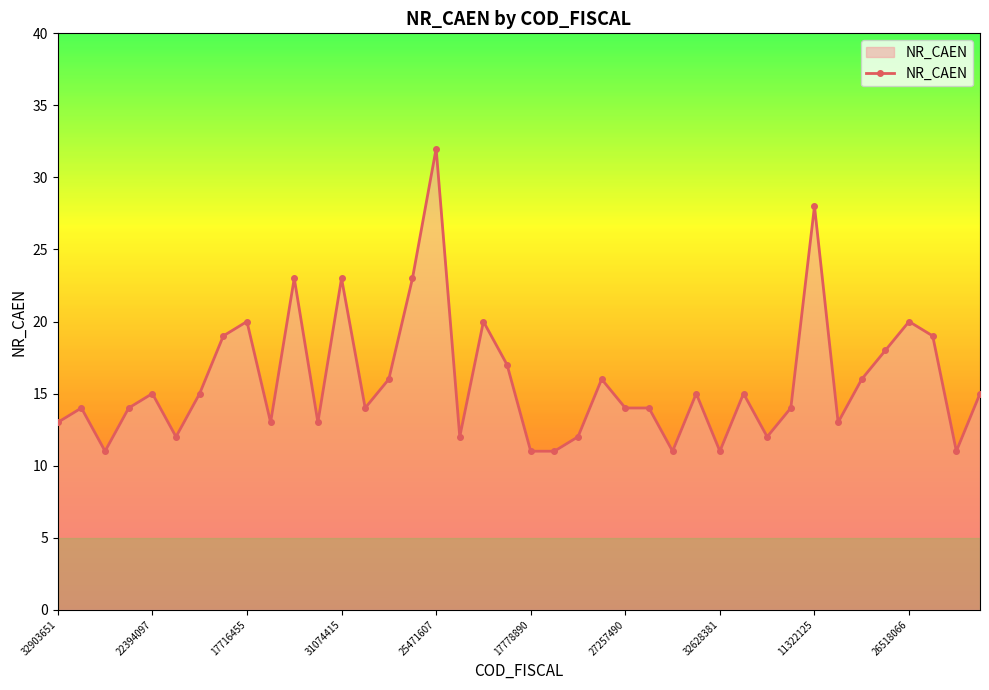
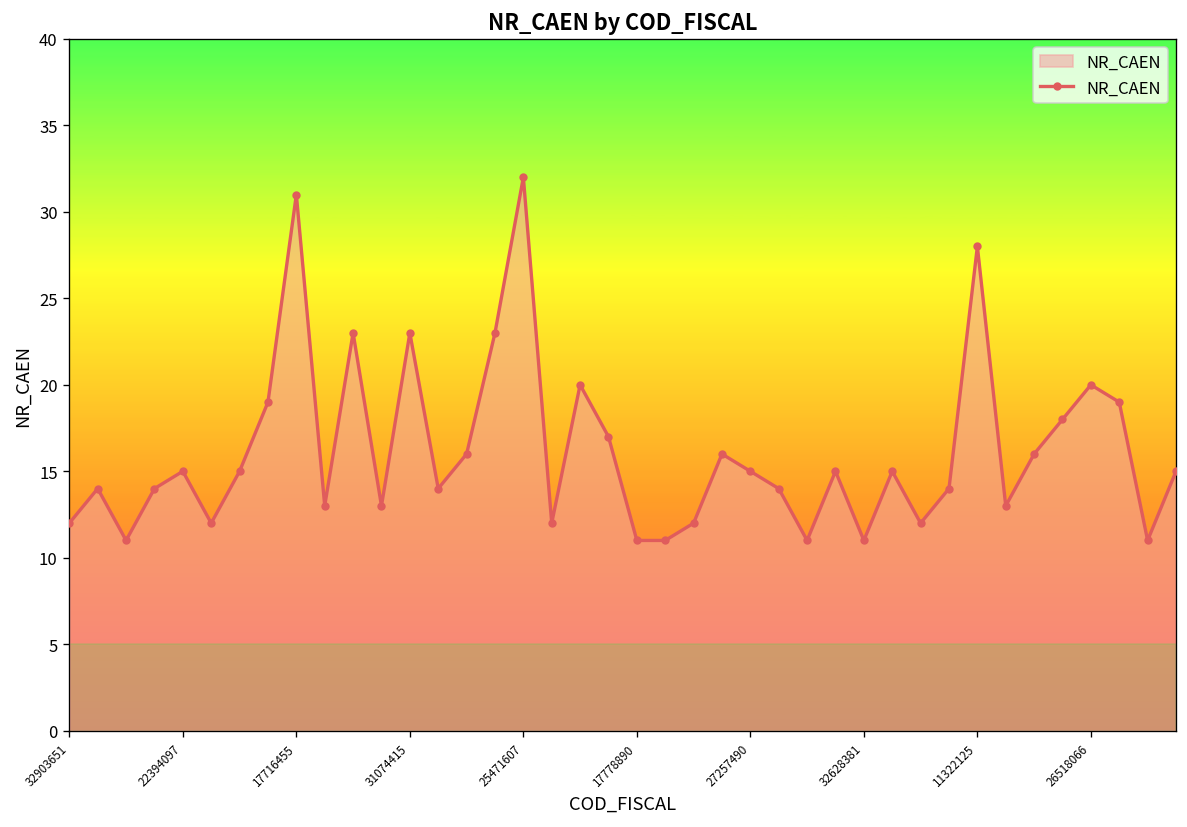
32903651: 13 -> 12
17716455: 20 -> 31
27257490: 14 -> 15
